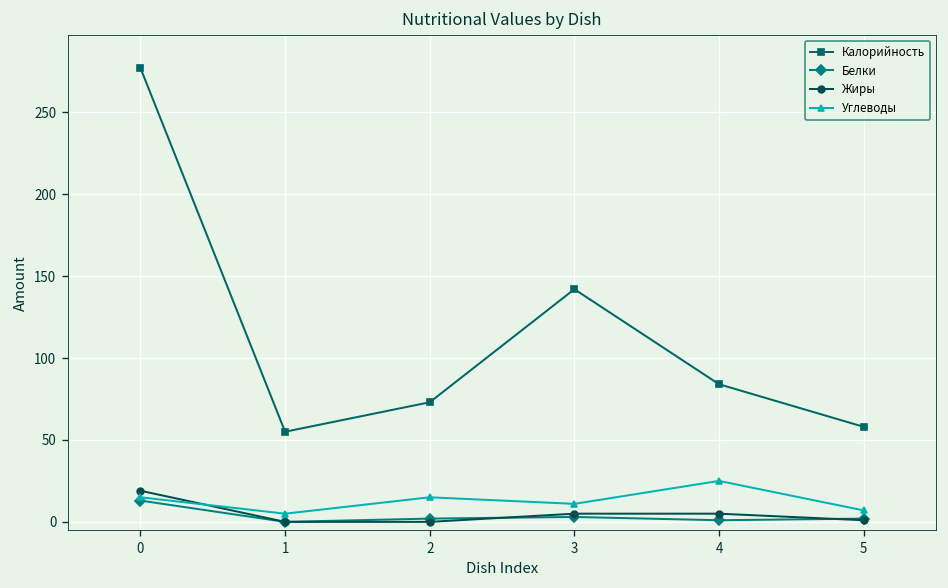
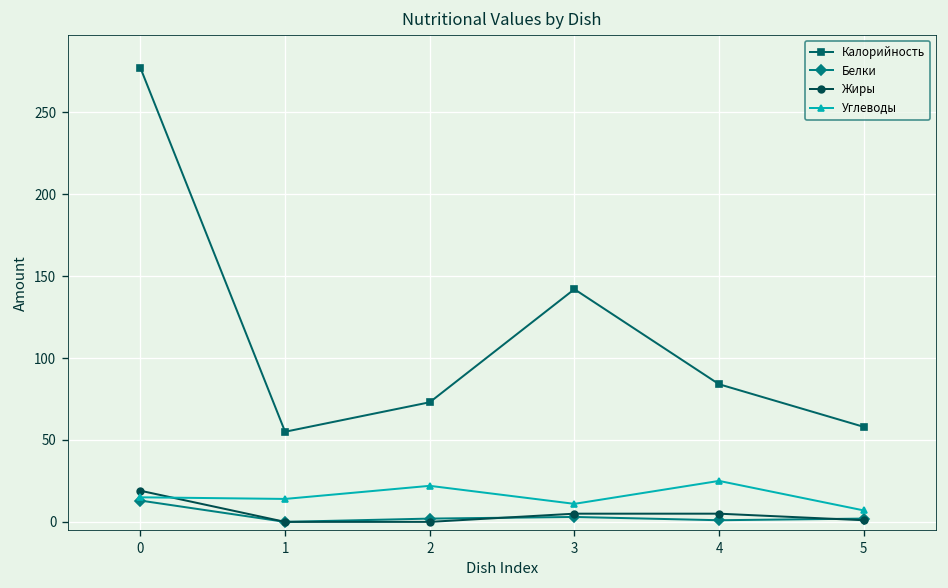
Углеводы, 1: 5 -> 14
Углеводы, 2: 15 -> 22
